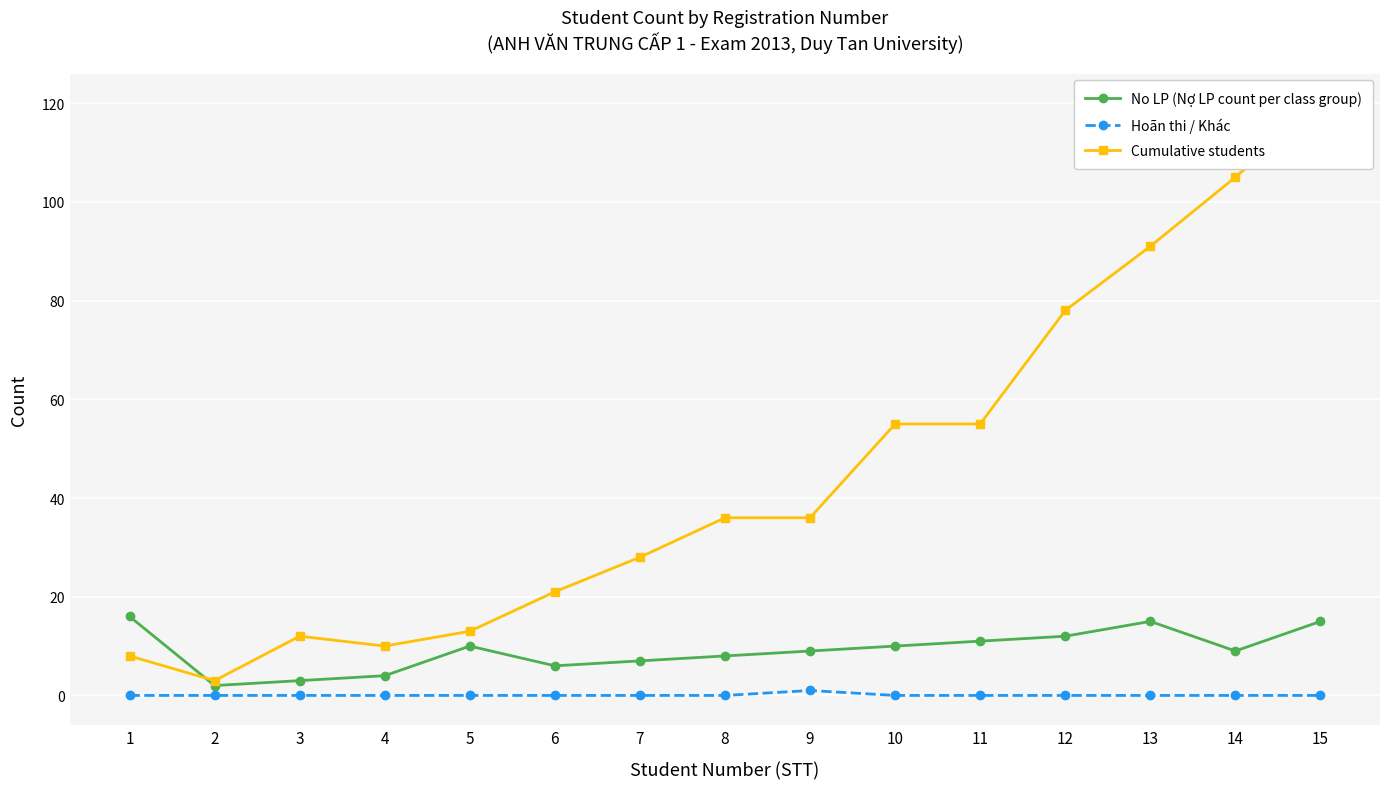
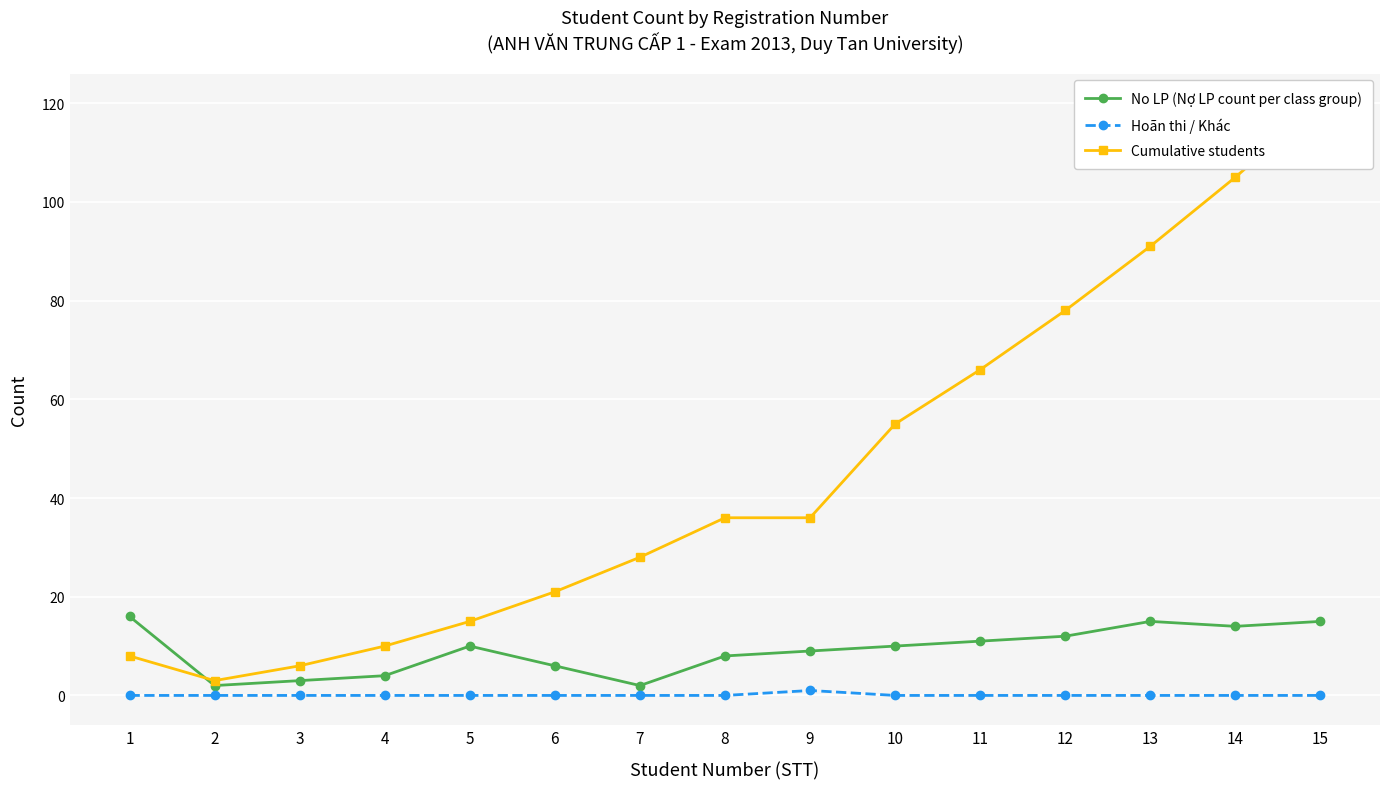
Cumulative students, 3: 12 -> 6
Cumulative students, 5: 13 -> 15
No LP (Nợ LP count per class group), 7: 7 -> 2
Cumulative students, 11: 55 -> 66
No LP (Nợ LP count per class group), 14: 9 -> 14
